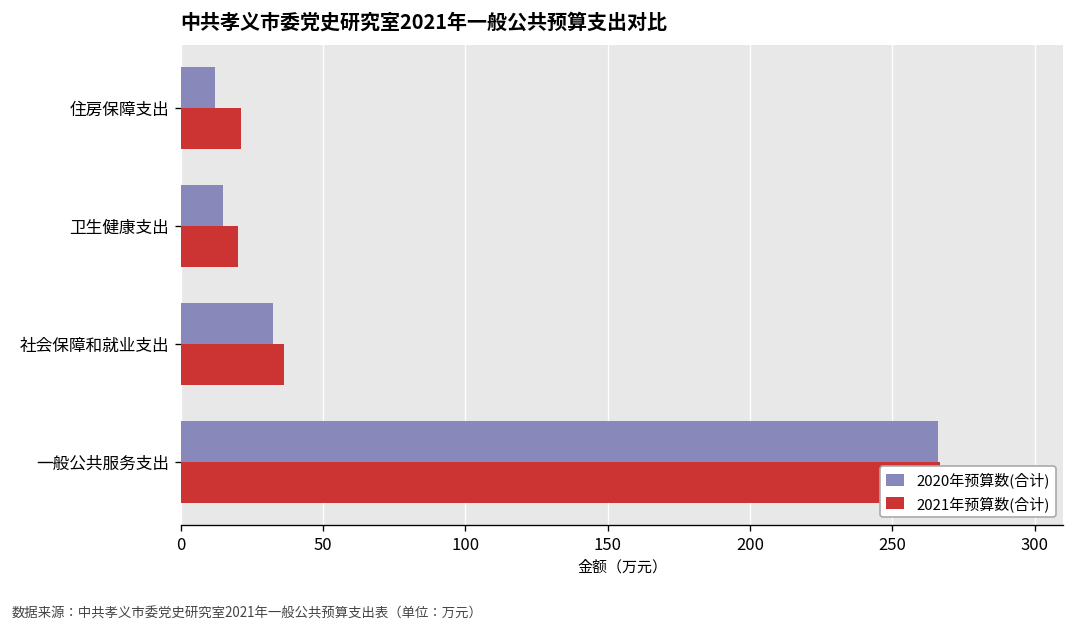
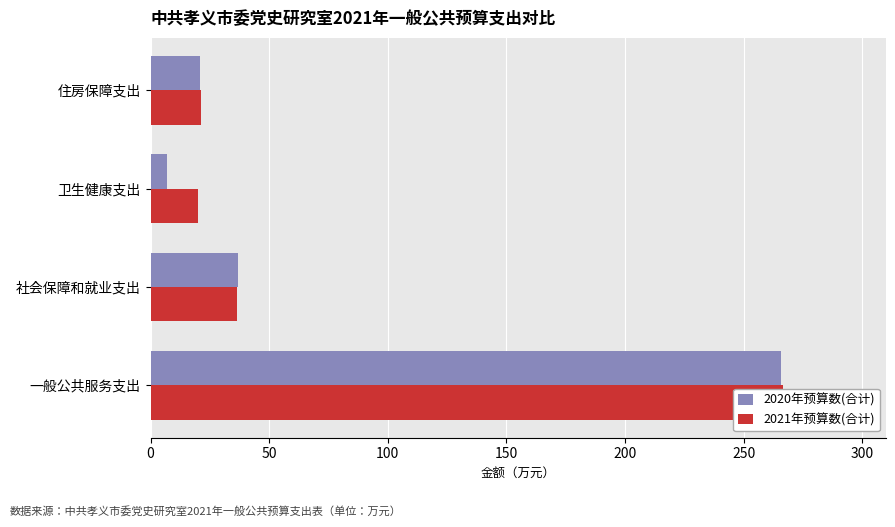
2020年预算数(合计), 住房保障支出: 12 -> 21
2020年预算数(合计), 卫生健康支出: 15 -> 7
2020年预算数(合计), 社会保障和就业支出: 33 -> 37
